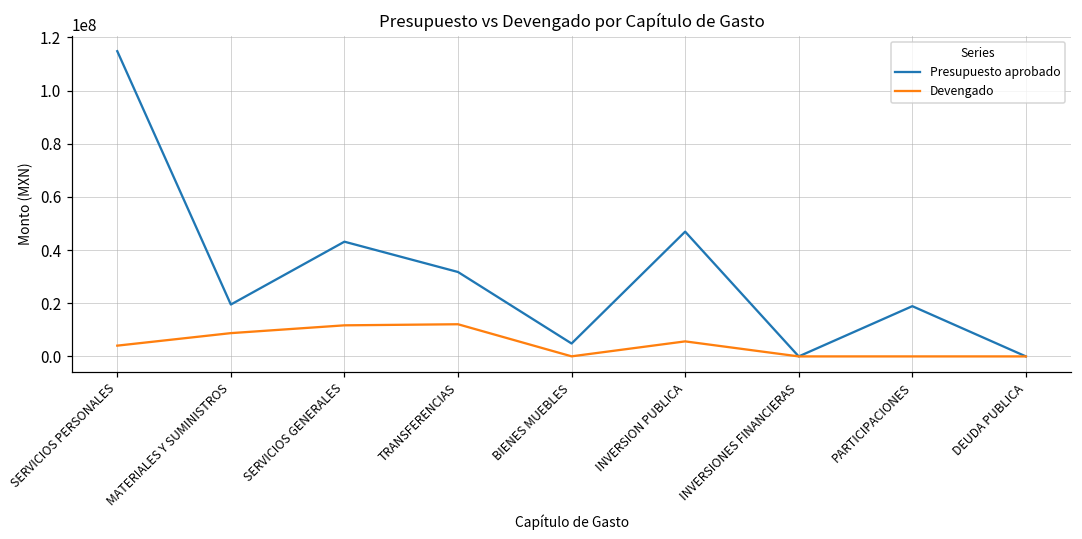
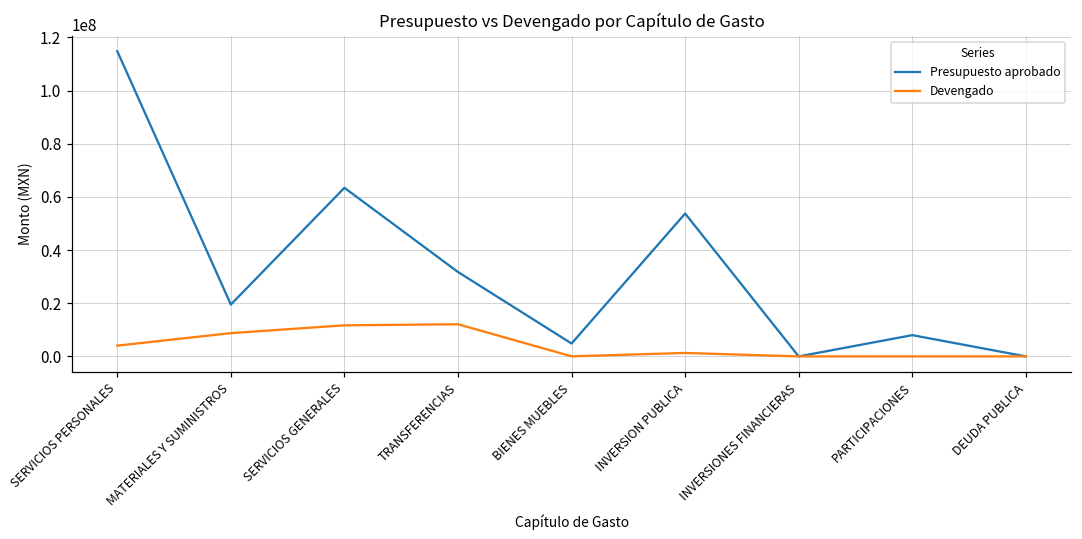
Presupuesto aprobado, SERVICIOS GENERALES: 43000000 -> 63000000
Presupuesto aprobado, INVERSION PUBLICA: 47000000 -> 54000000
Devengado, INVERSION PUBLICA: 6000000 -> 1000000
Presupuesto aprobado, PARTICIPACIONES: 19000000 -> 8000000
